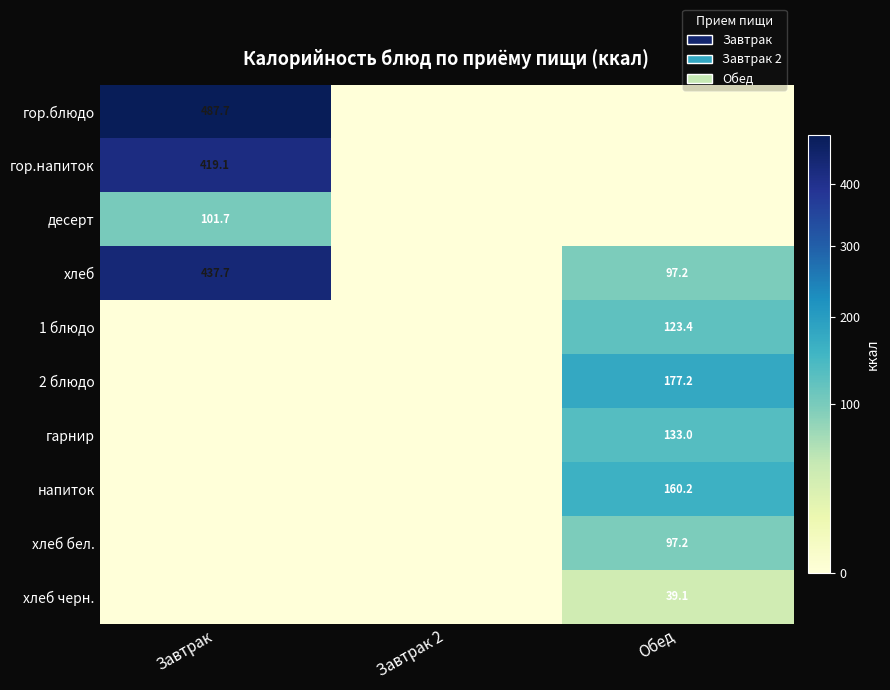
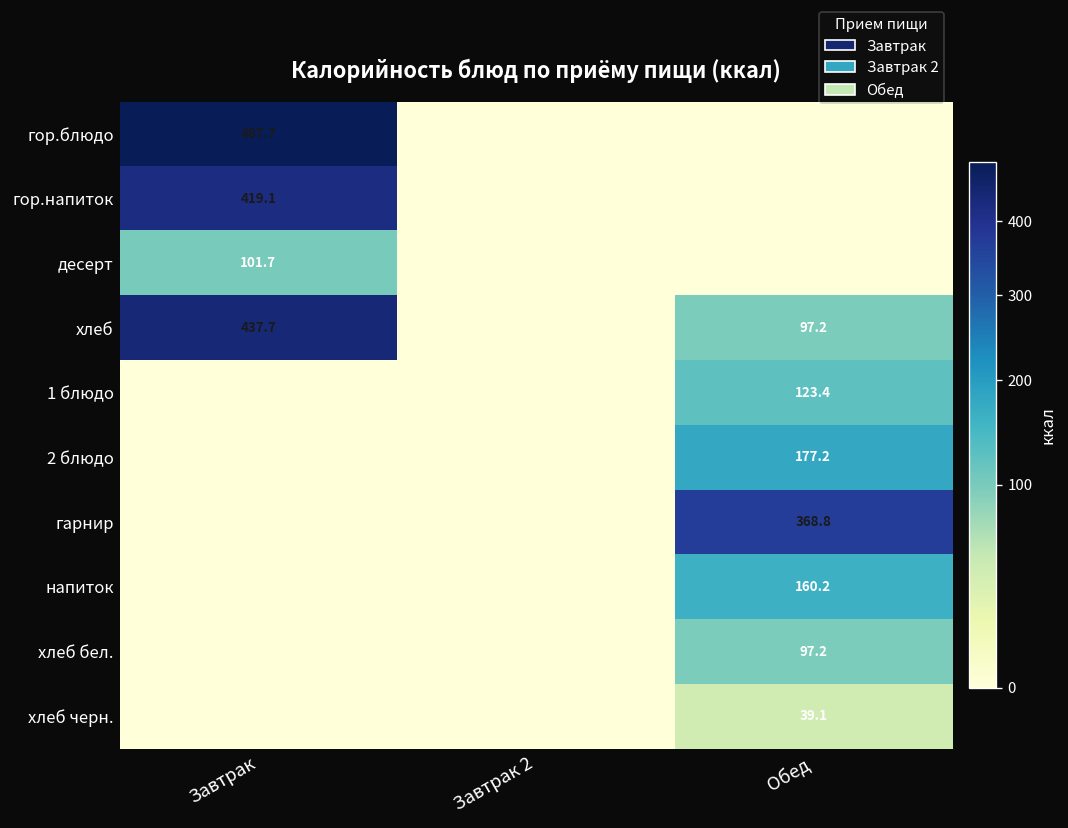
гарнир, Обед: 133.0 -> 368.8
